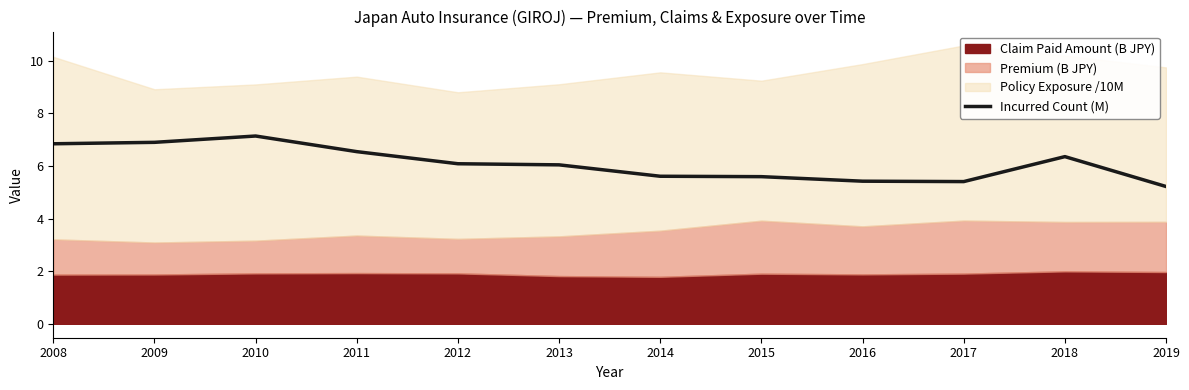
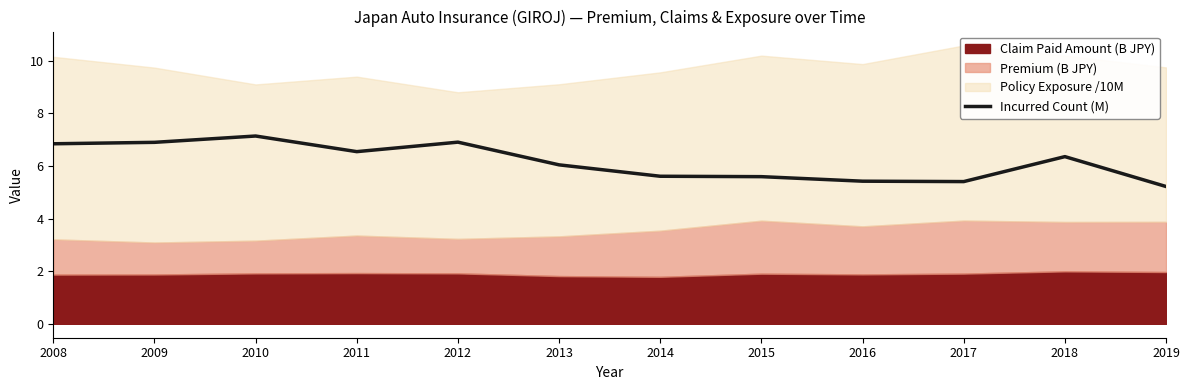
Policy Exposure /10M, 2009: 5.8 -> 6.7
Incurred Count (M), 2012: 6.1 -> 6.9
Policy Exposure /10M, 2015: 5.3 -> 6.3
